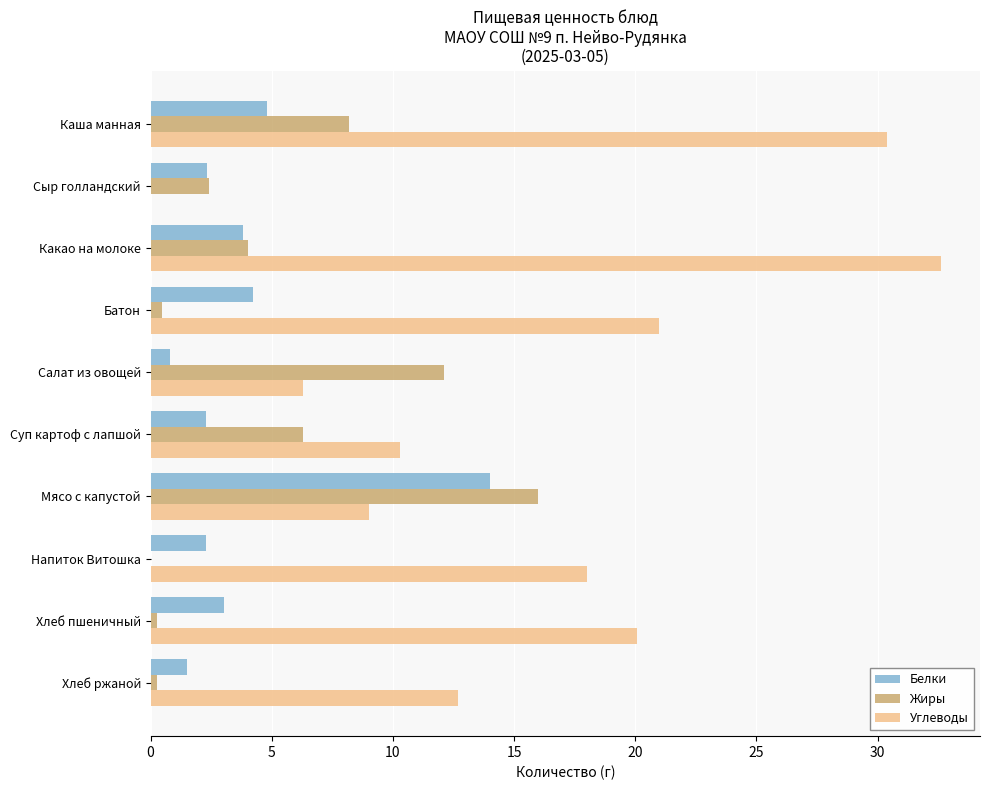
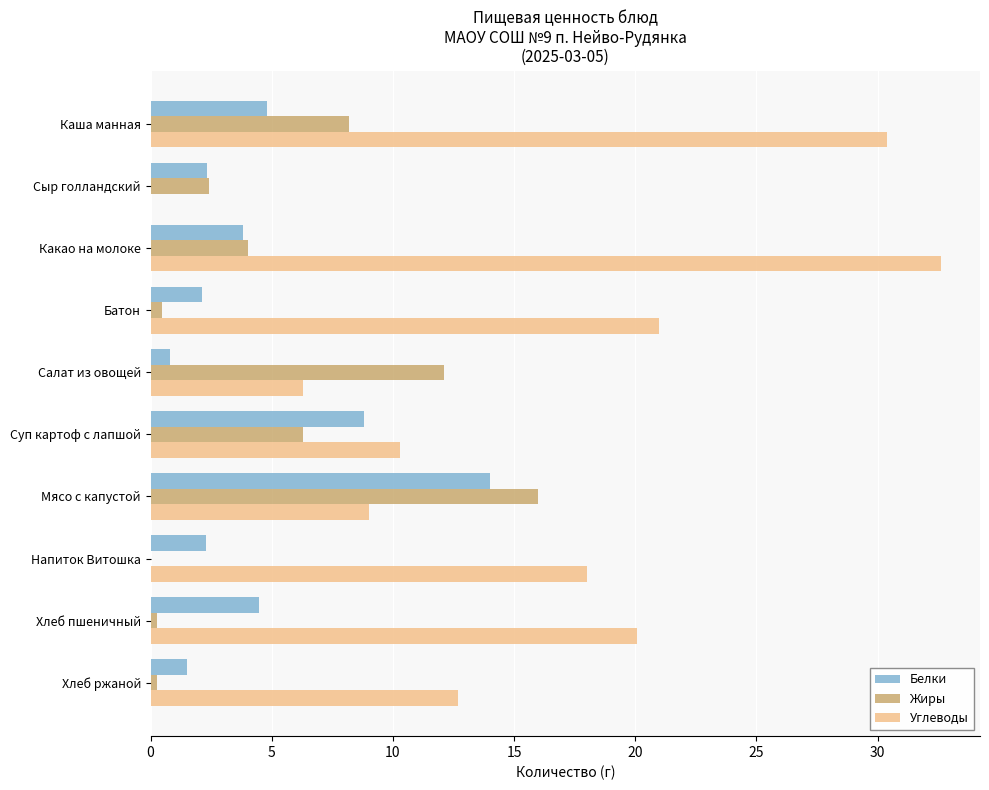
Белки, Батон: 4.2 -> 2.1
Белки, Суп картоф с лапшой: 2.3 -> 8.8
Белки, Хлеб пшеничный: 3.1 -> 4.5
